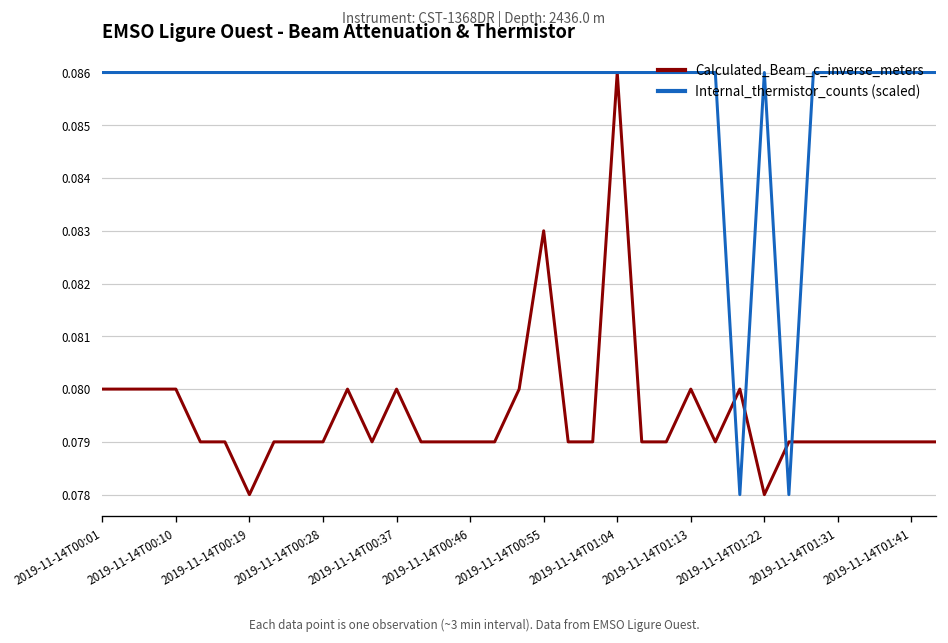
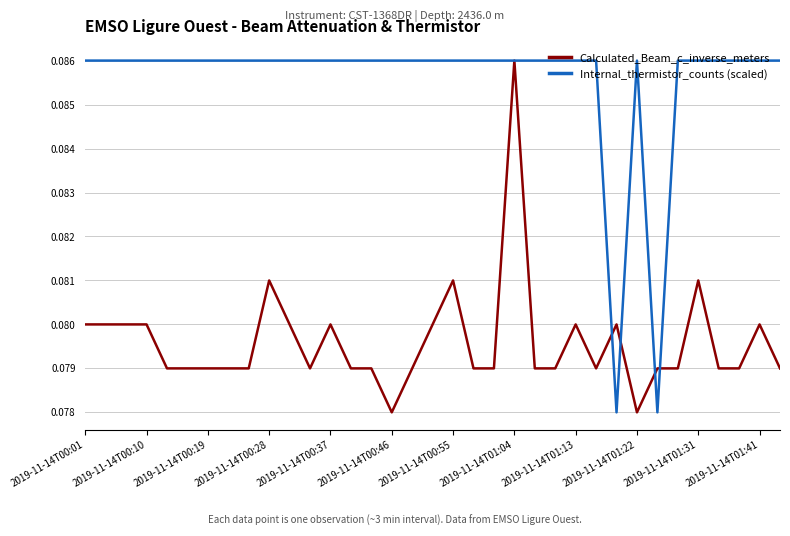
Calculated_Beam_c_inverse_meters, 2019-11-14T00:19: 0.078 -> 0.079
Calculated_Beam_c_inverse_meters, 2019-11-14T00:28: 0.079 -> 0.081
Calculated_Beam_c_inverse_meters, 2019-11-14T00:46: 0.079 -> 0.078
Calculated_Beam_c_inverse_meters, 2019-11-14T00:55: 0.083 -> 0.081
Calculated_Beam_c_inverse_meters, 2019-11-14T01:31: 0.079 -> 0.081
Calculated_Beam_c_inverse_meters, 2019-11-14T01:41: 0.079 -> 0.080
